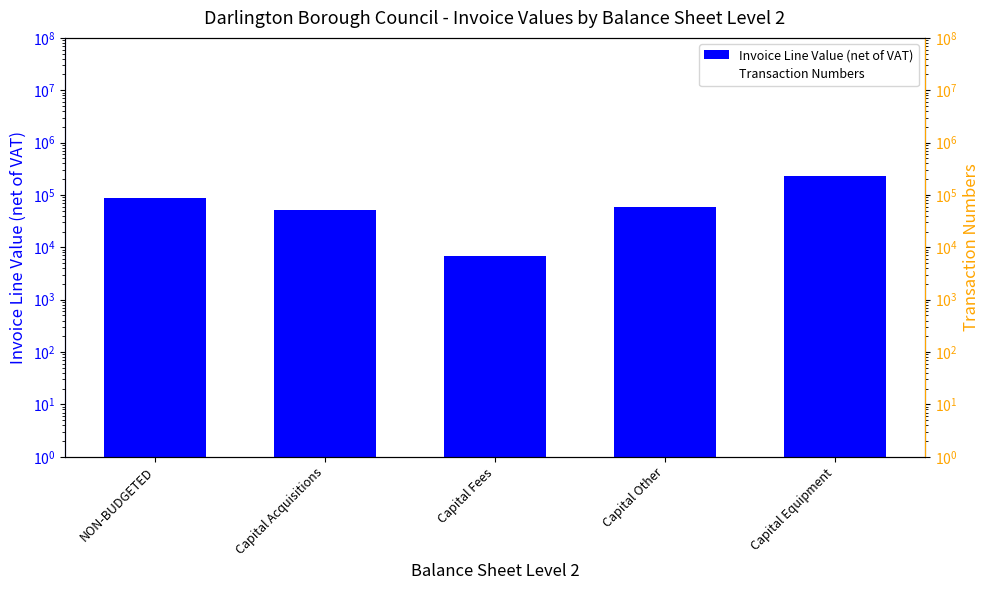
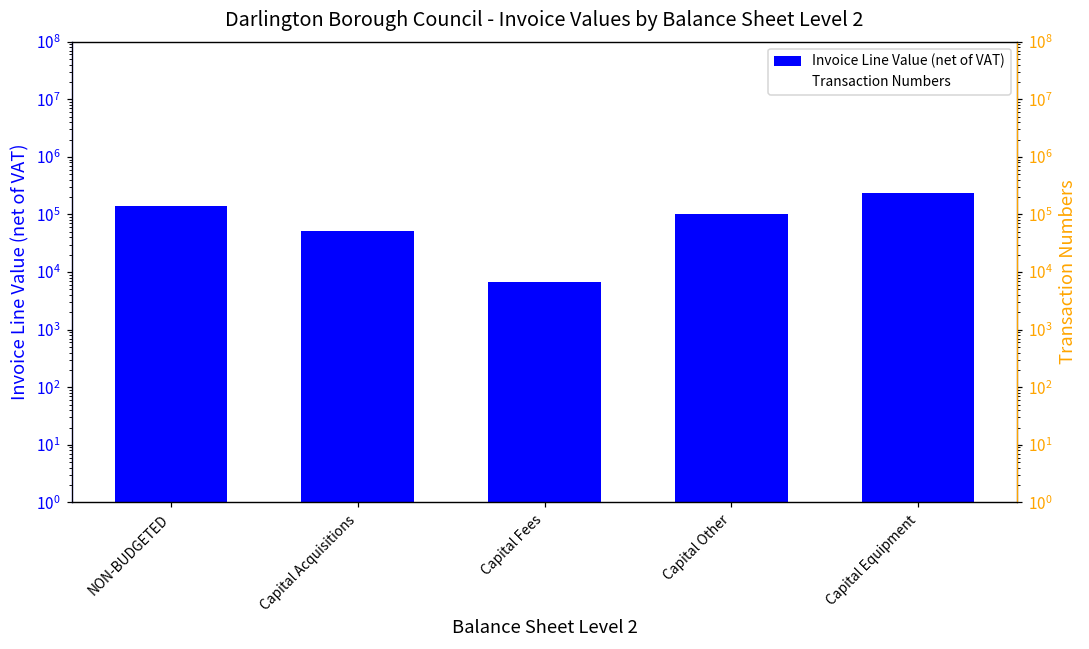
Invoice Line Value (net of VAT), NON-BUDGETED: 90000 -> 140000
Invoice Line Value (net of VAT), Capital Other: 60000 -> 100000
